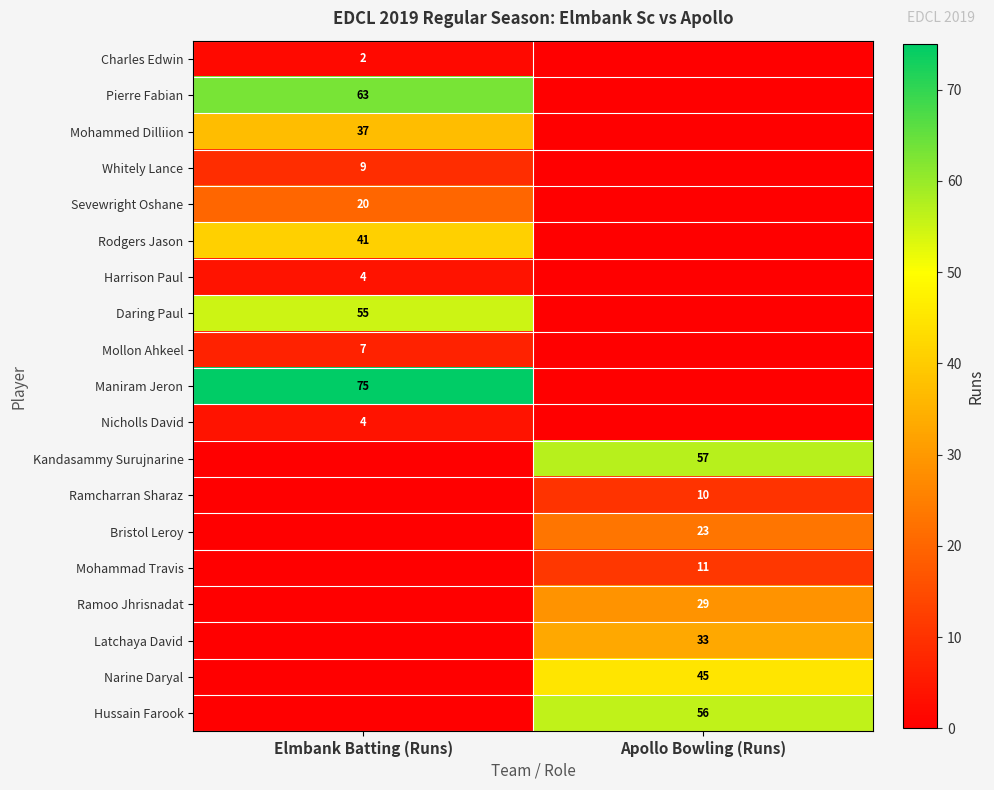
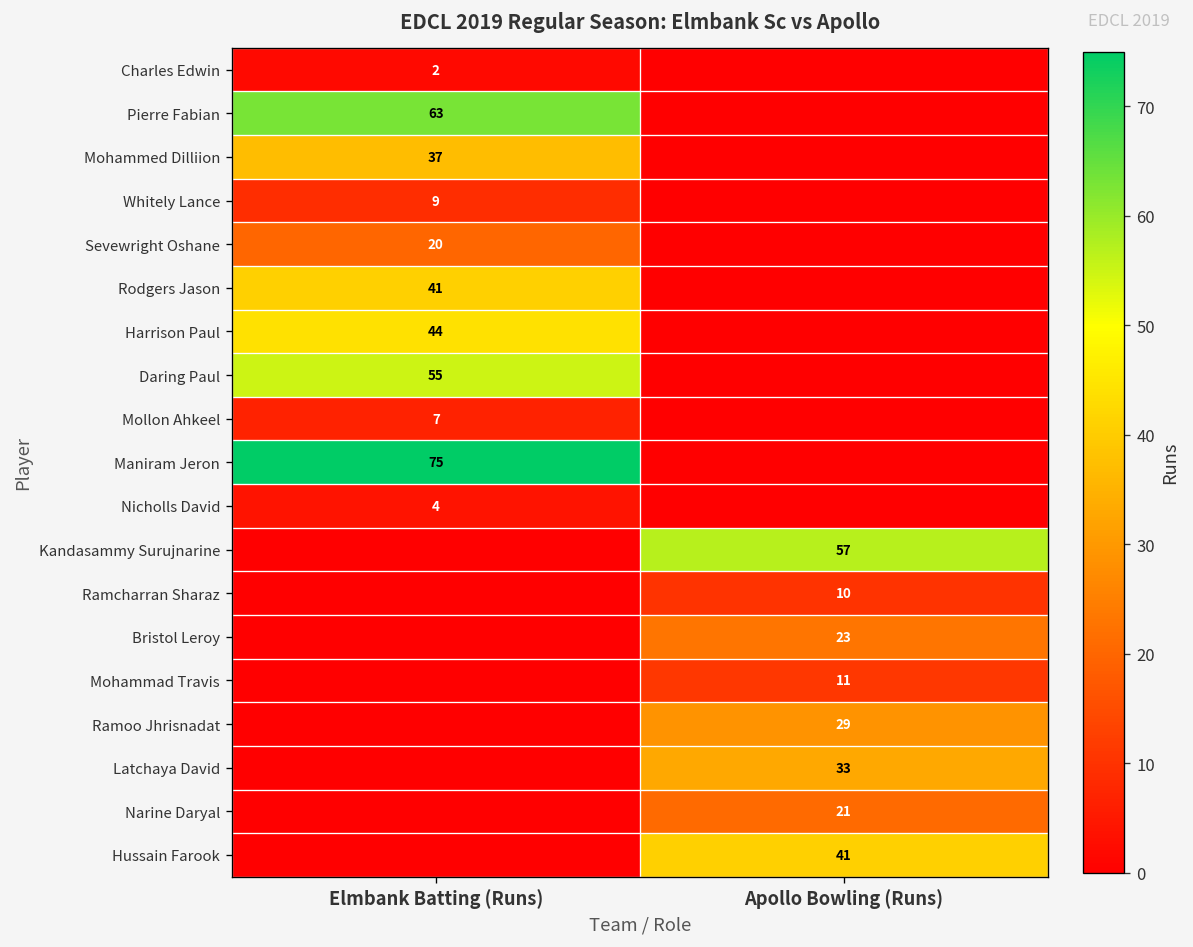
Harrison Paul, Elmbank Batting (Runs): 4 -> 44
Narine Daryal, Apollo Bowling (Runs): 45 -> 21
Hussain Farook, Apollo Bowling (Runs): 56 -> 41
